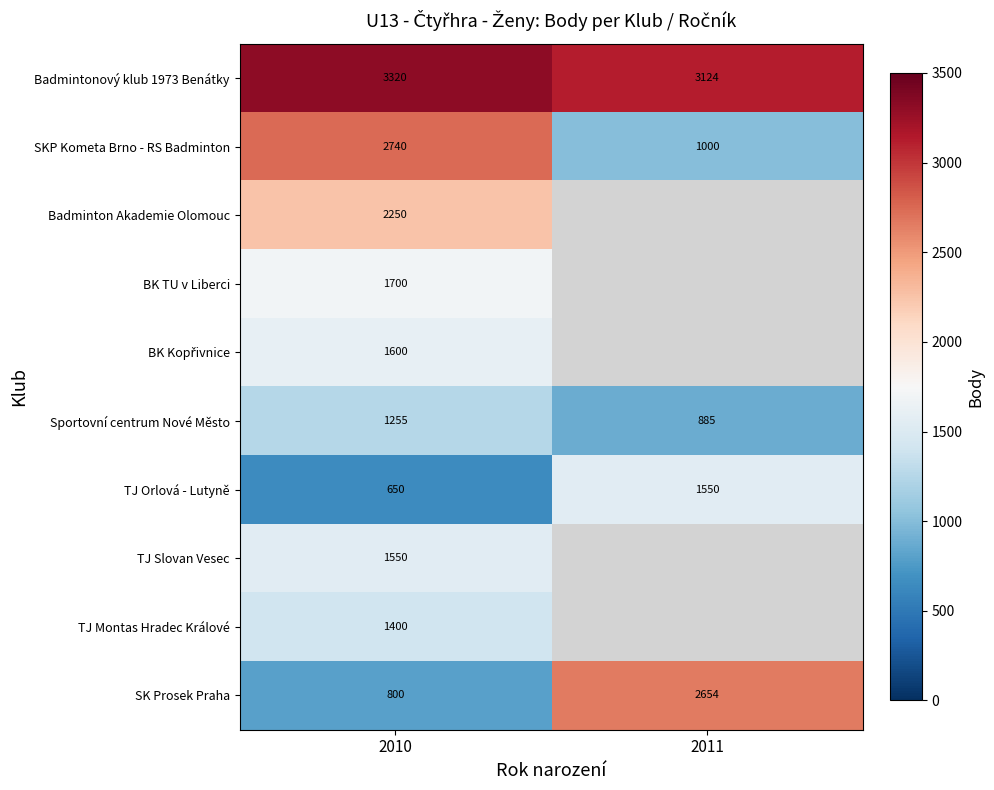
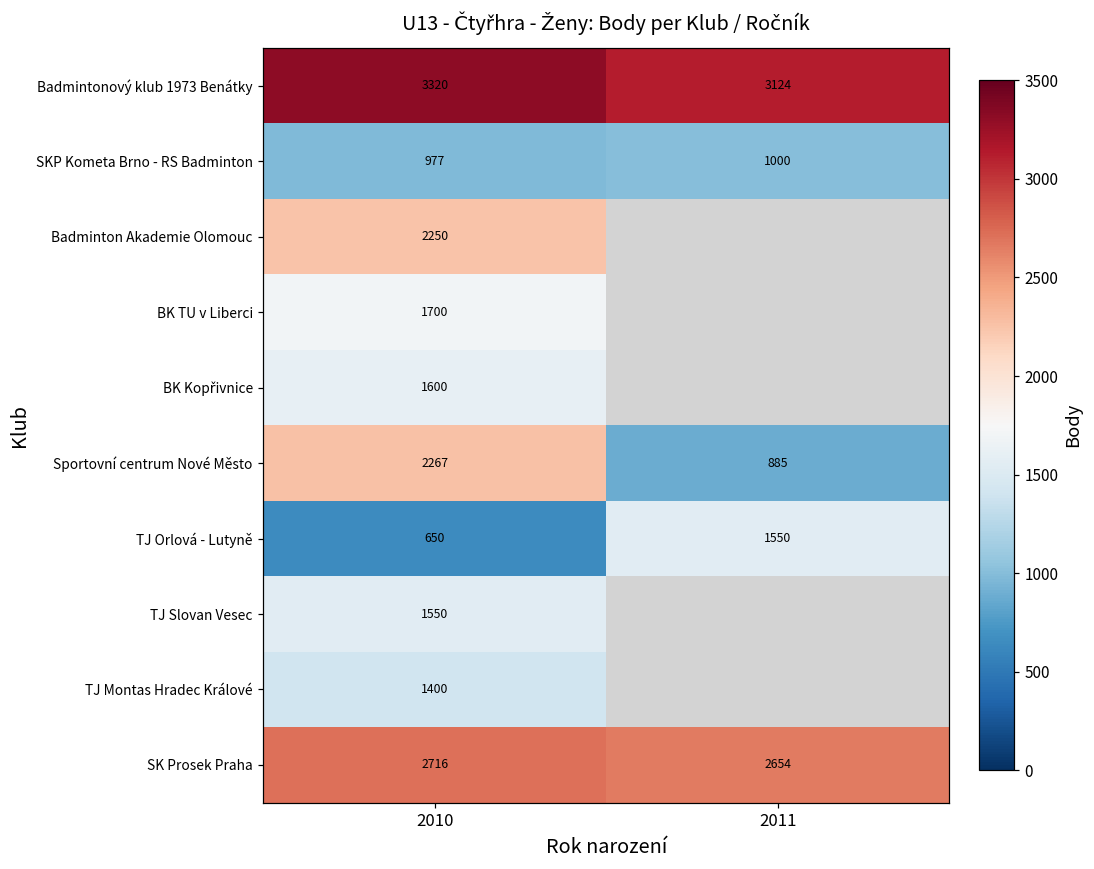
SKP Kometa Brno - RS Badminton, 2010: 2740 -> 977
Sportovní centrum Nové Město, 2010: 1255 -> 2267
SK Prosek Praha, 2010: 800 -> 2716
